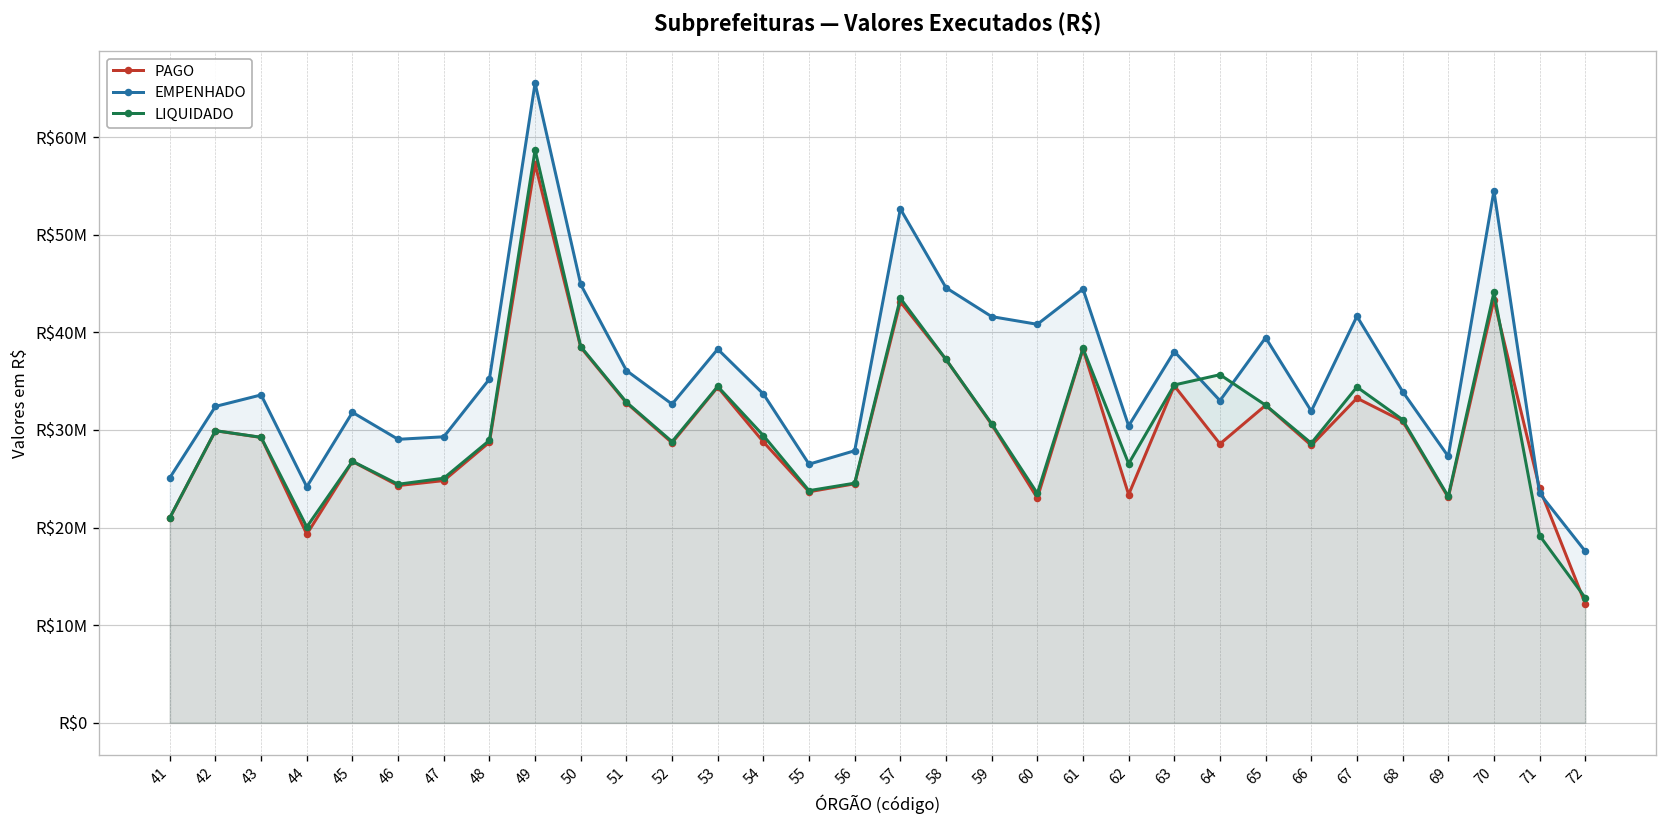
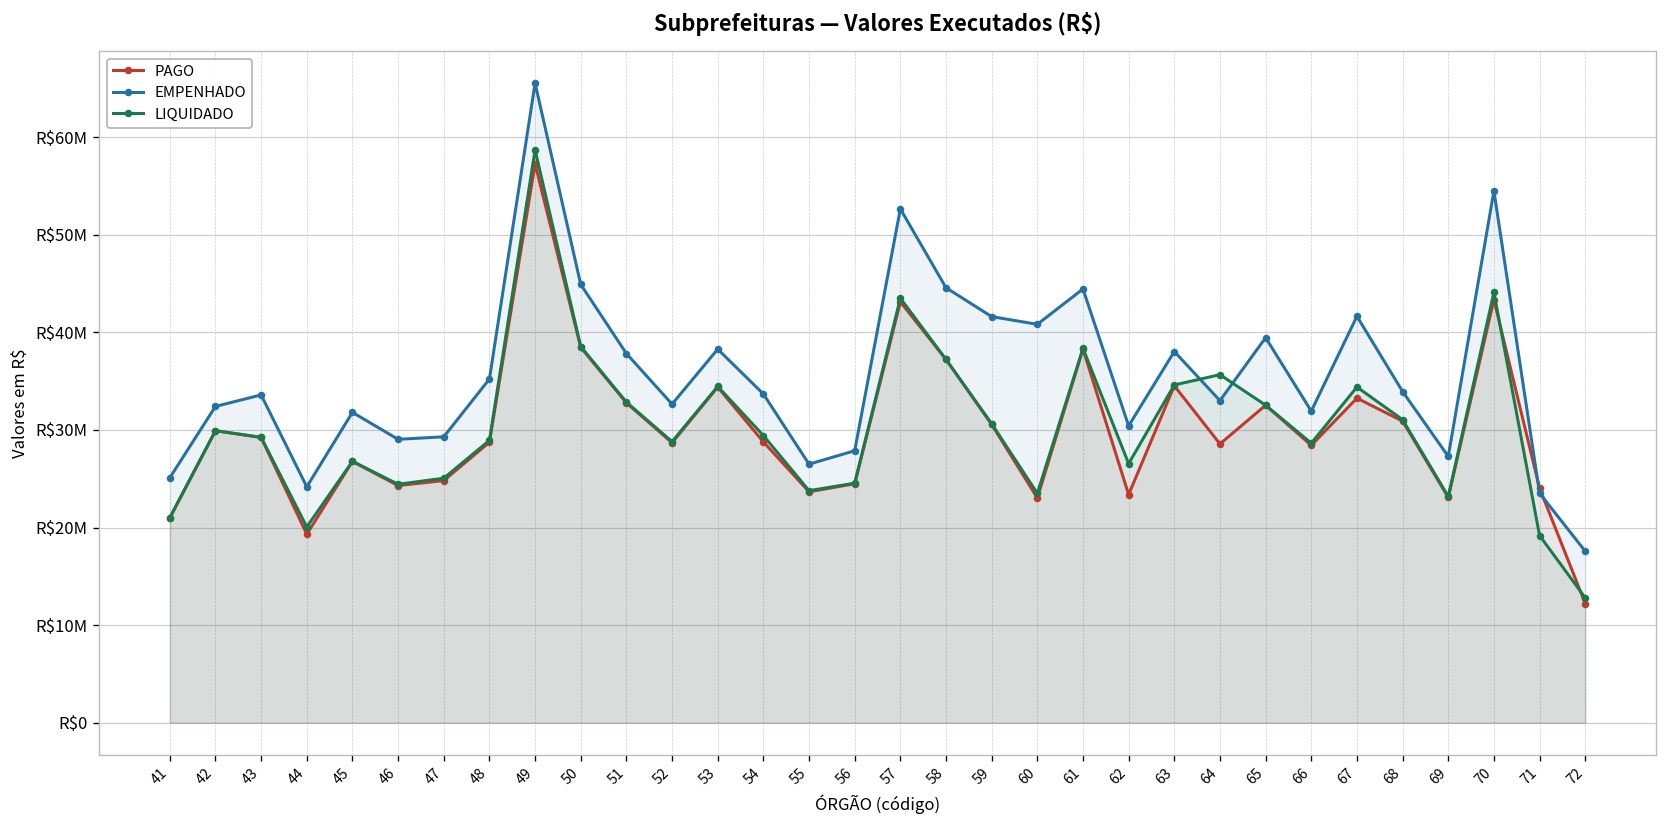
EMPENHADO, 51: R$36000000 -> R$38000000
